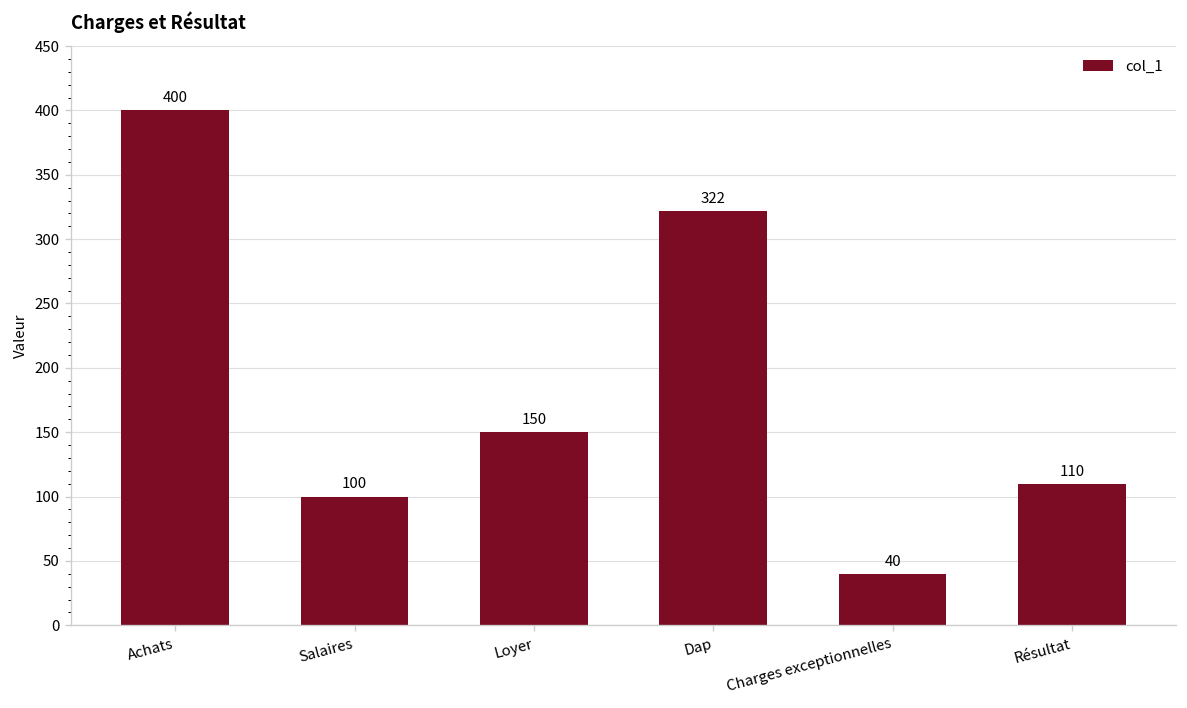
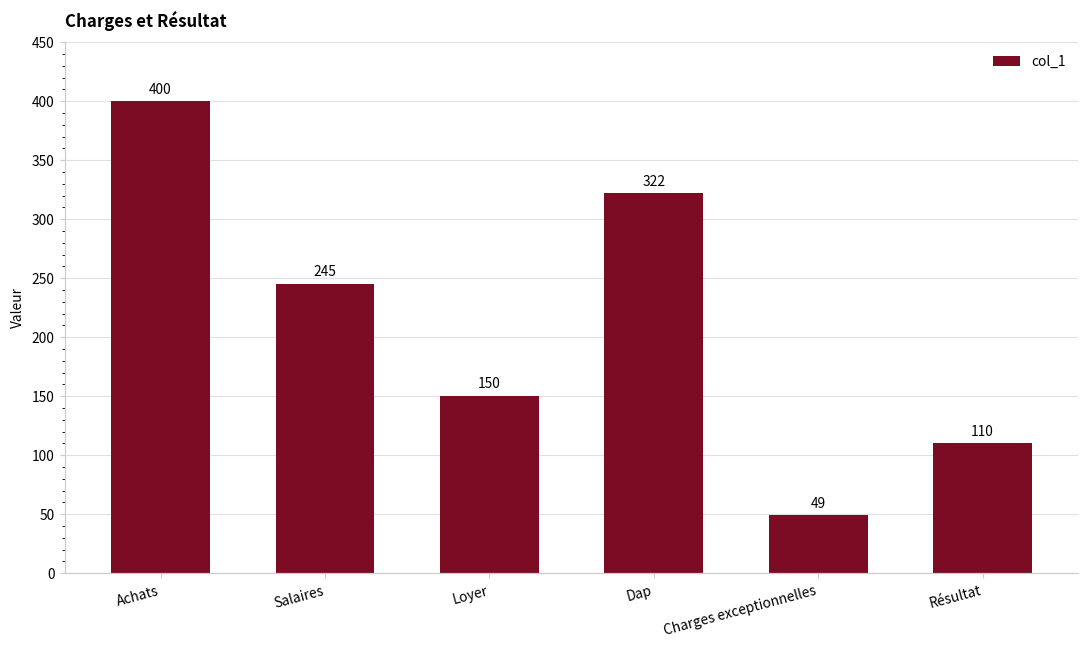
Salaires: 100 -> 245
Charges exceptionnelles: 40 -> 49
